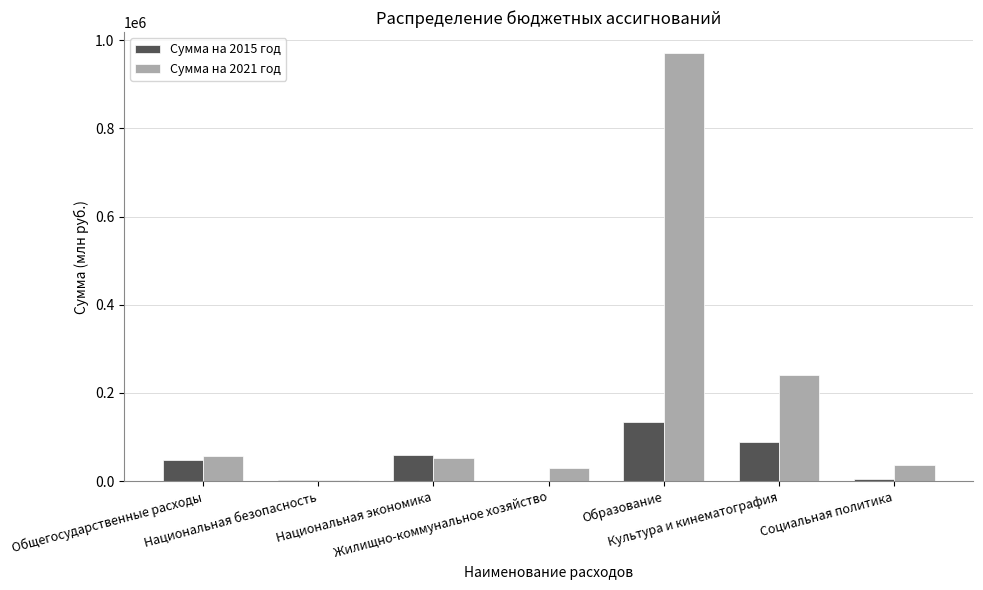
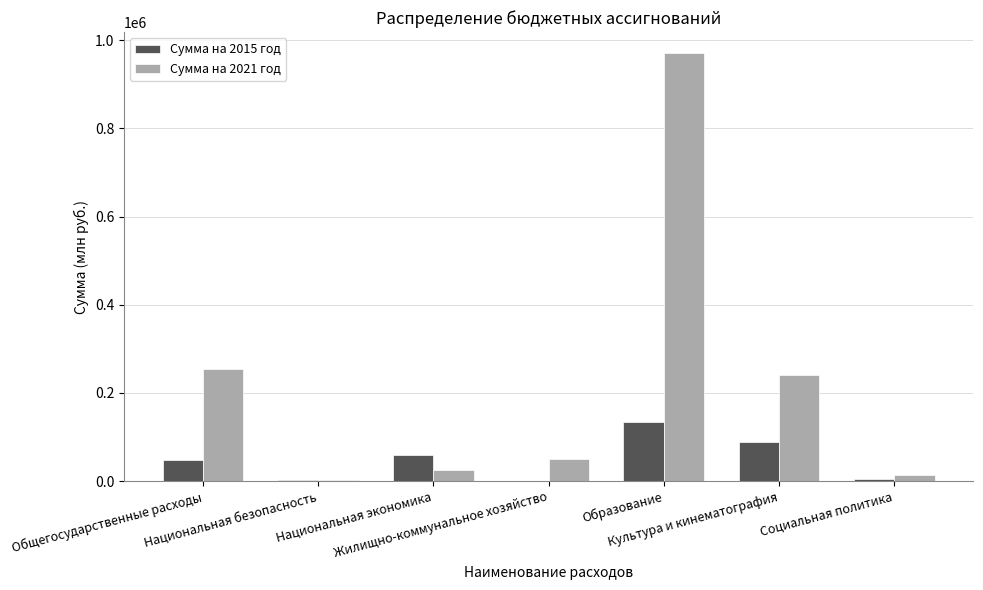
Сумма на 2021 год, Общегосударственные расходы: 60000 -> 250000
Сумма на 2021 год, Национальная экономика: 50000 -> 30000
Сумма на 2021 год, Жилищно-коммунальное хозяйство: 30000 -> 50000
Сумма на 2021 год, Социальная политика: 40000 -> 10000
